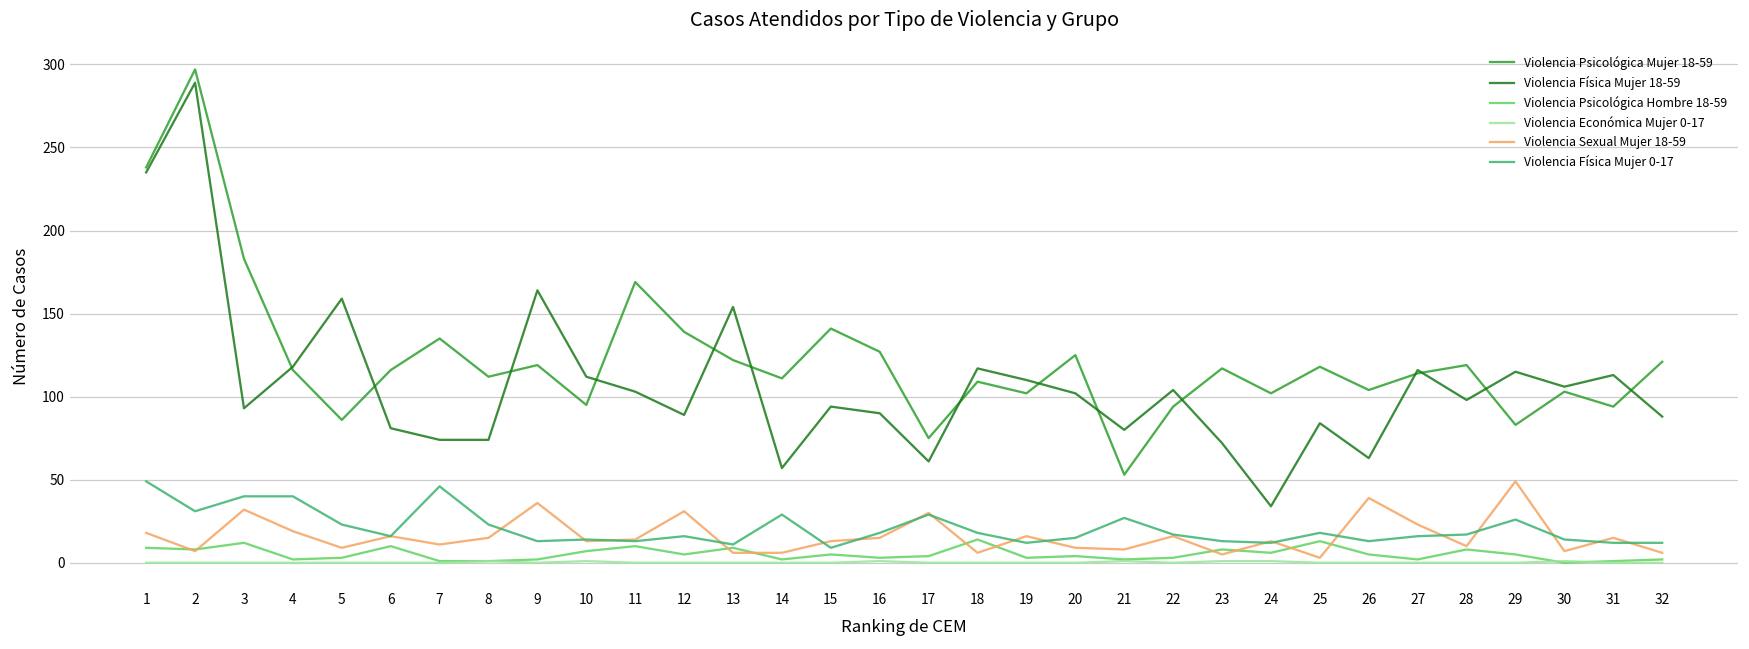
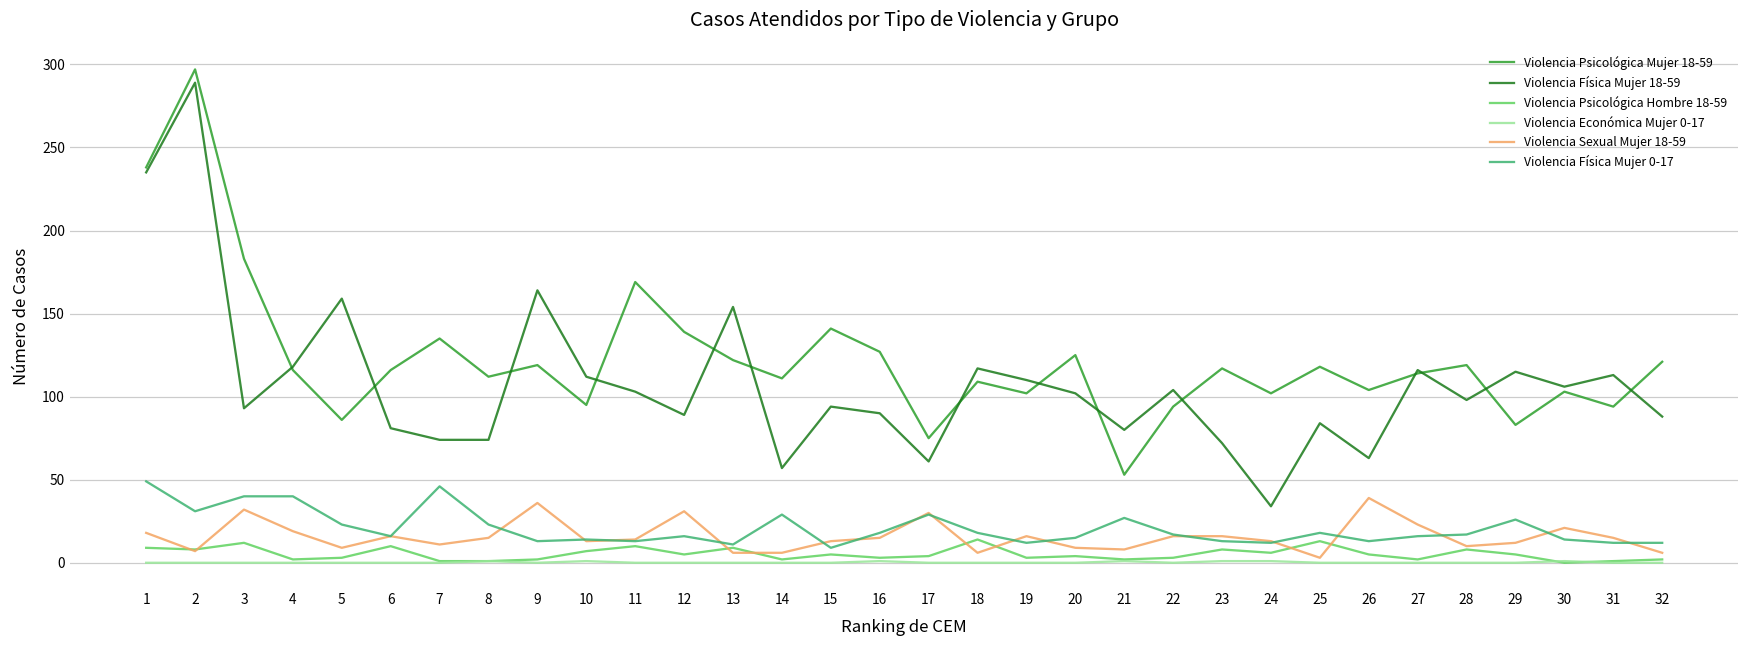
Violencia Sexual Mujer 18-59, 23: 5 -> 16
Violencia Sexual Mujer 18-59, 29: 49 -> 12
Violencia Sexual Mujer 18-59, 30: 7 -> 21
